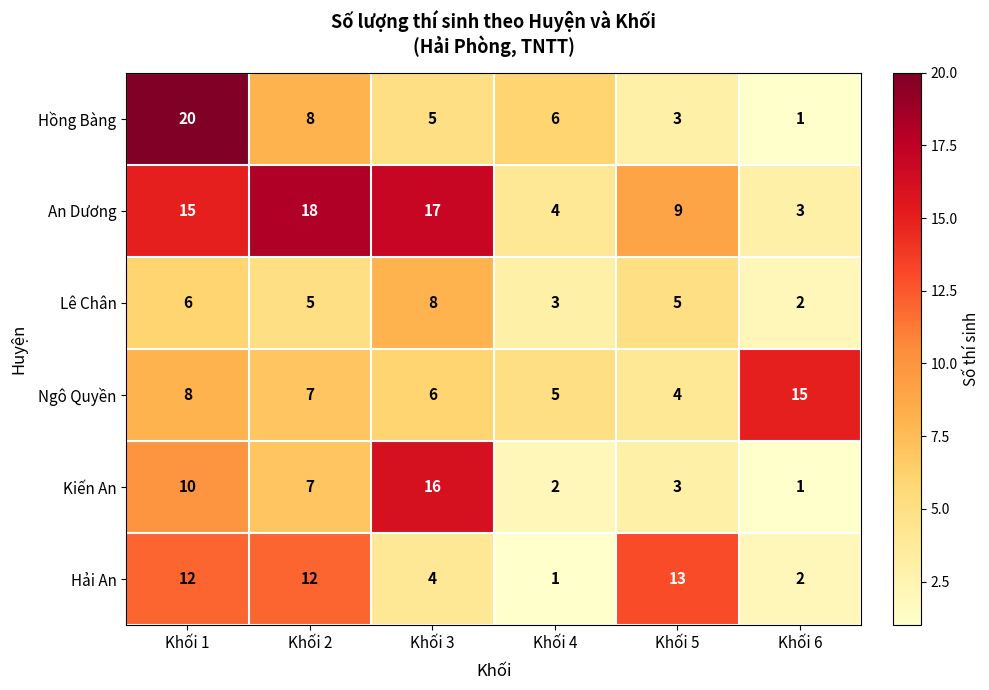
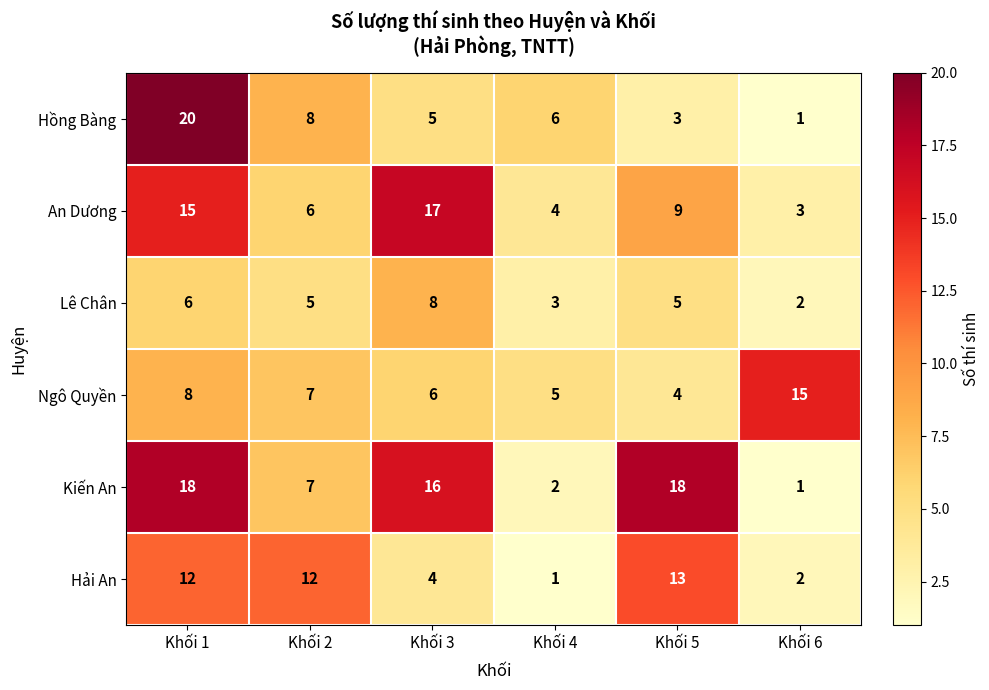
An Dương, Khối 2: 18 -> 6
Kiến An, Khối 1: 10 -> 18
Kiến An, Khối 5: 3 -> 18
